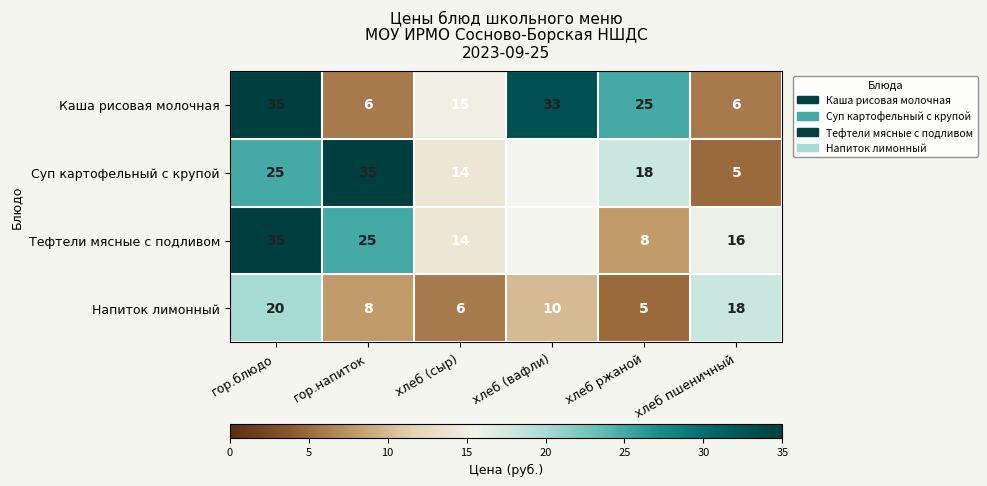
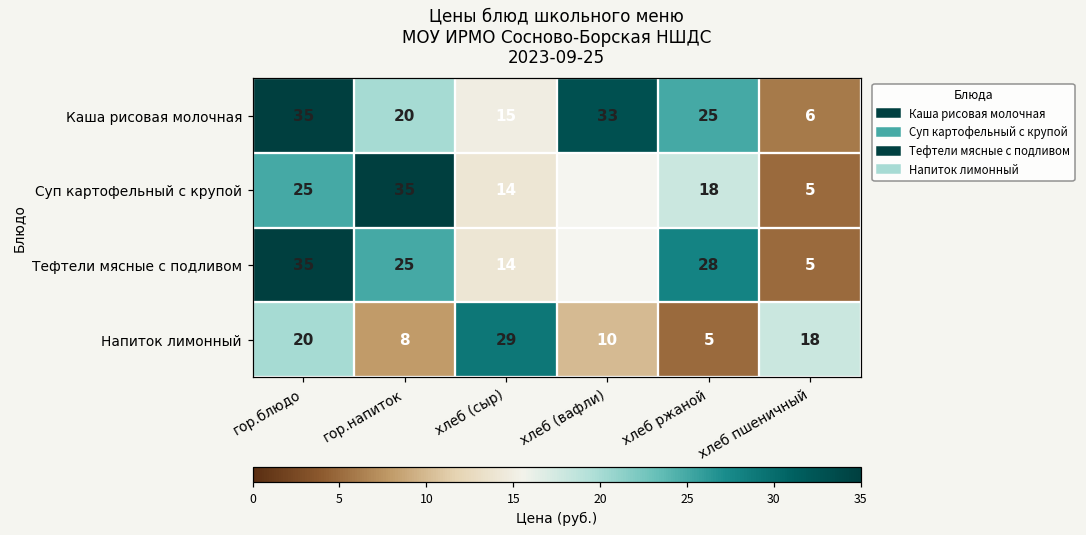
Каша рисовая молочная, гор.напиток: 6 -> 20
Тефтели мясные с подливом, хлеб ржаной: 8 -> 28
Тефтели мясные с подливом, хлеб пшеничный: 16 -> 5
Напиток лимонный, хлеб (сыр): 6 -> 29
